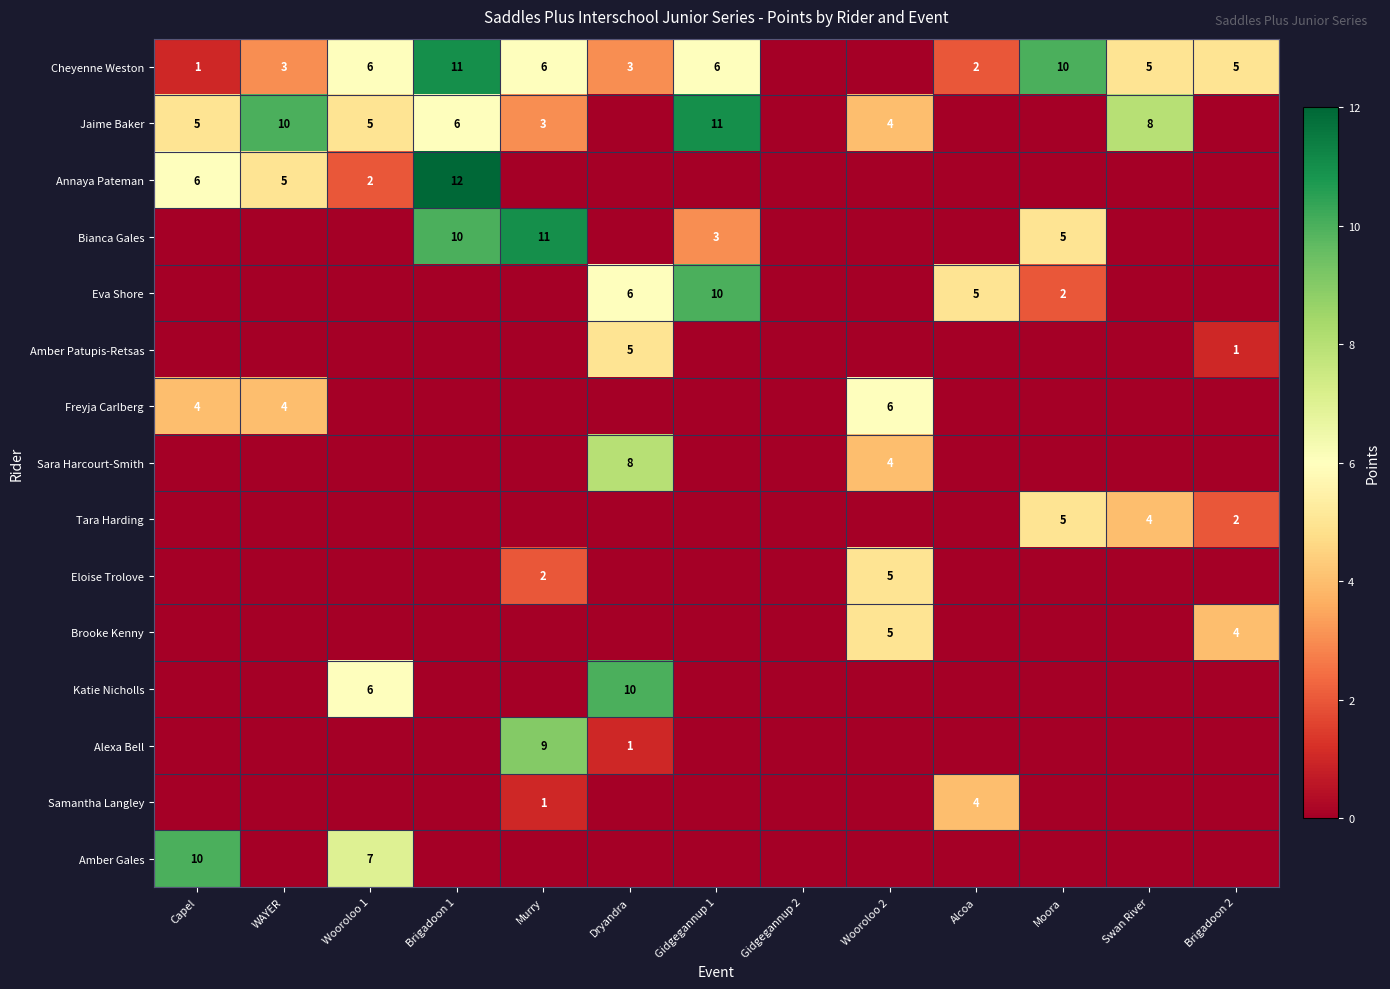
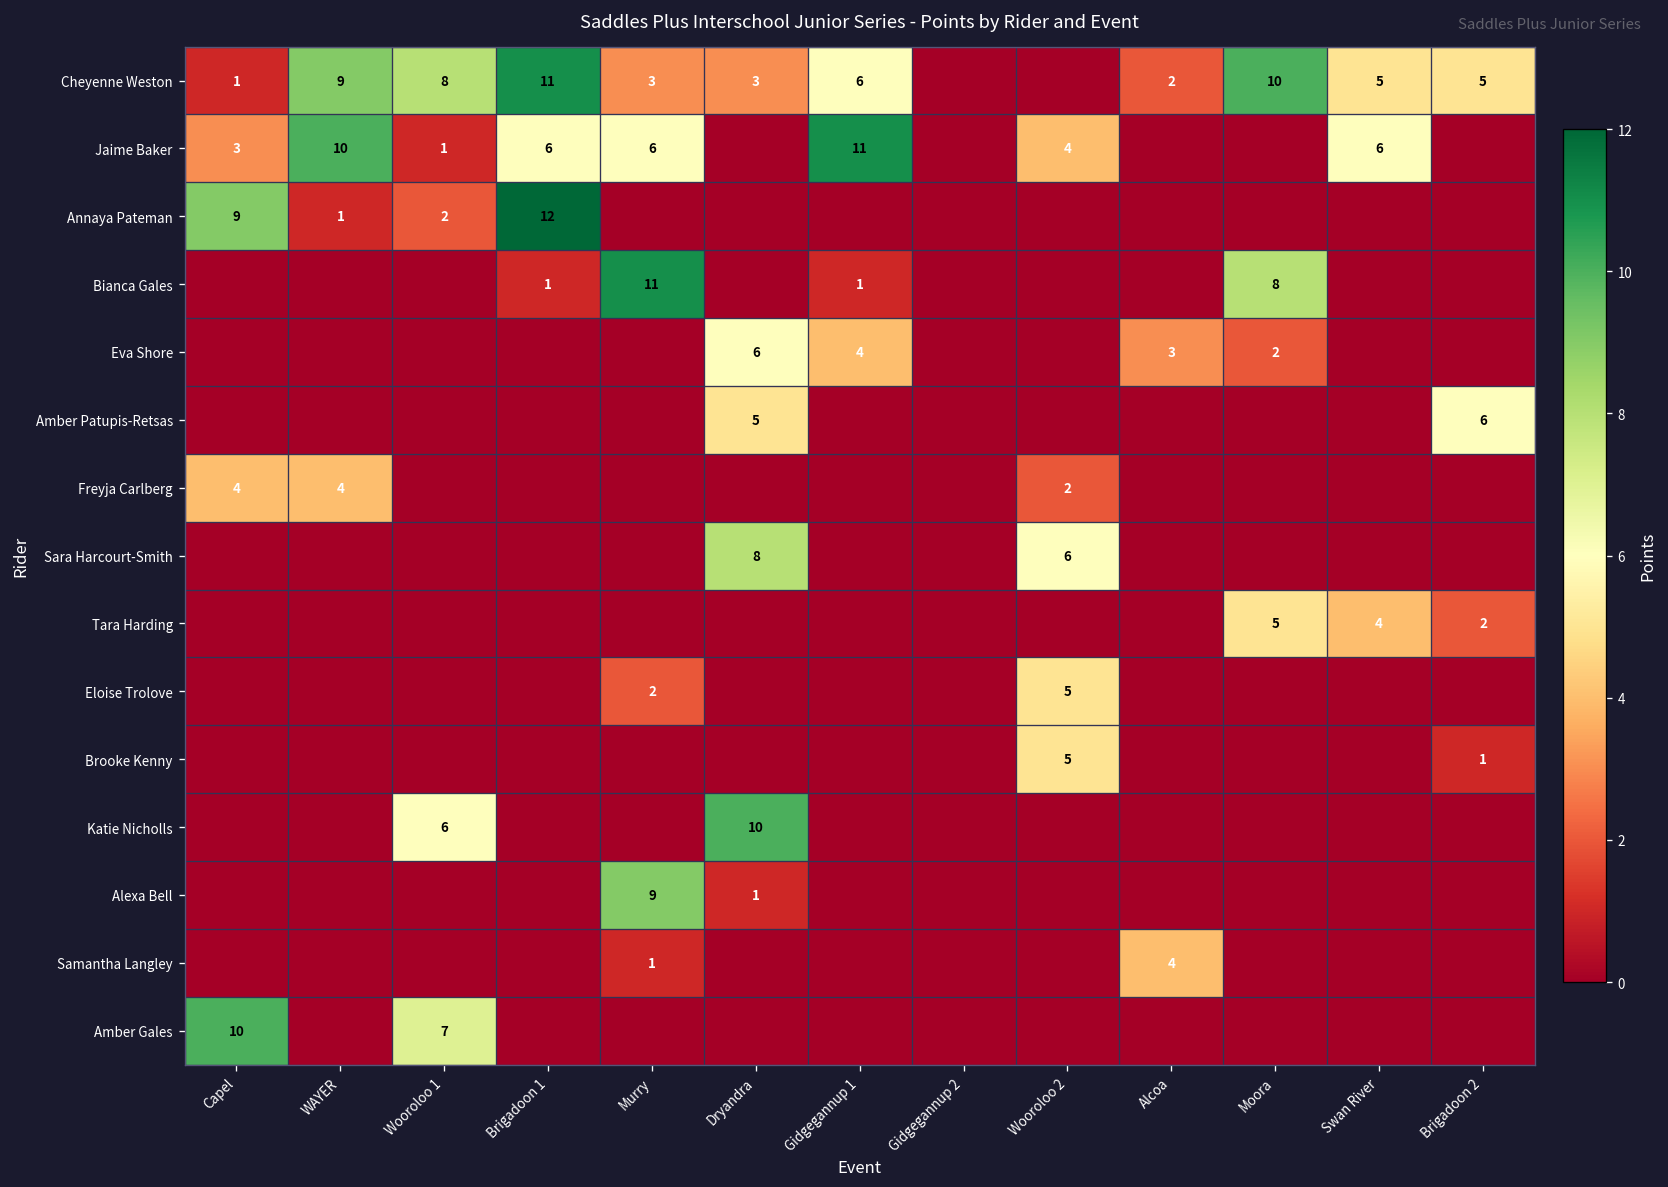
Cheyenne Weston, WAYER: 3 -> 9
Cheyenne Weston, Wooroloo 1: 6 -> 8
Cheyenne Weston, Murry: 6 -> 3
Jaime Baker, Capel: 5 -> 3
Jaime Baker, Wooroloo 1: 5 -> 1
Jaime Baker, Murry: 3 -> 6
Jaime Baker, Swan River: 8 -> 6
Annaya Pateman, Capel: 6 -> 9
Annaya Pateman, WAYER: 5 -> 1
Bianca Gales, Brigadoon 1: 10 -> 1
Bianca Gales, Gidgegannup 1: 3 -> 1
Bianca Gales, Moora: 5 -> 8
Eva Shore, Gidgegannup 1: 10 -> 4
Eva Shore, Alcoa: 5 -> 3
Amber Patupis-Retsas, Brigadoon 2: 1 -> 6
Freyja Carlberg, Wooroloo 2: 6 -> 2
Sara Harcourt-Smith, Wooroloo 2: 4 -> 6
Brooke Kenny, Brigadoon 2: 4 -> 1
